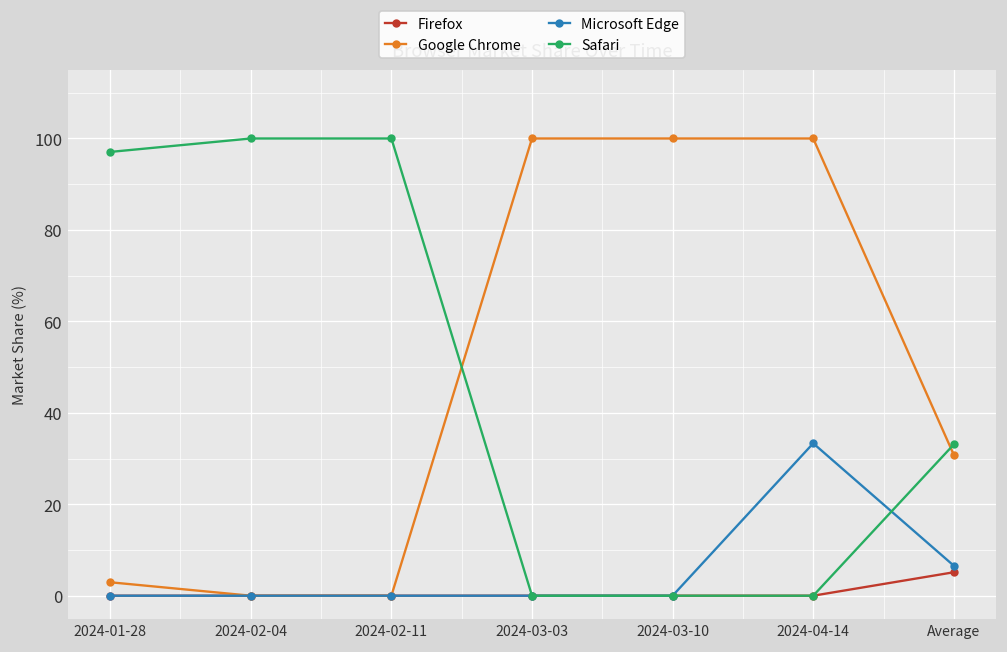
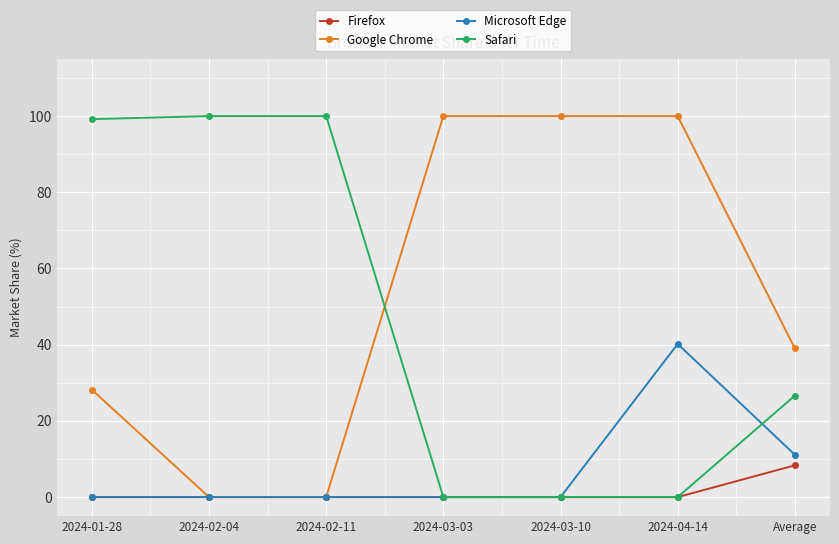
Google Chrome, 2024-01-28: 3 -> 28
Safari, 2024-01-28: 97 -> 99
Microsoft Edge, 2024-04-14: 33 -> 40
Firefox, Average: 5 -> 8
Google Chrome, Average: 31 -> 39
Microsoft Edge, Average: 7 -> 11
Safari, Average: 33 -> 27
